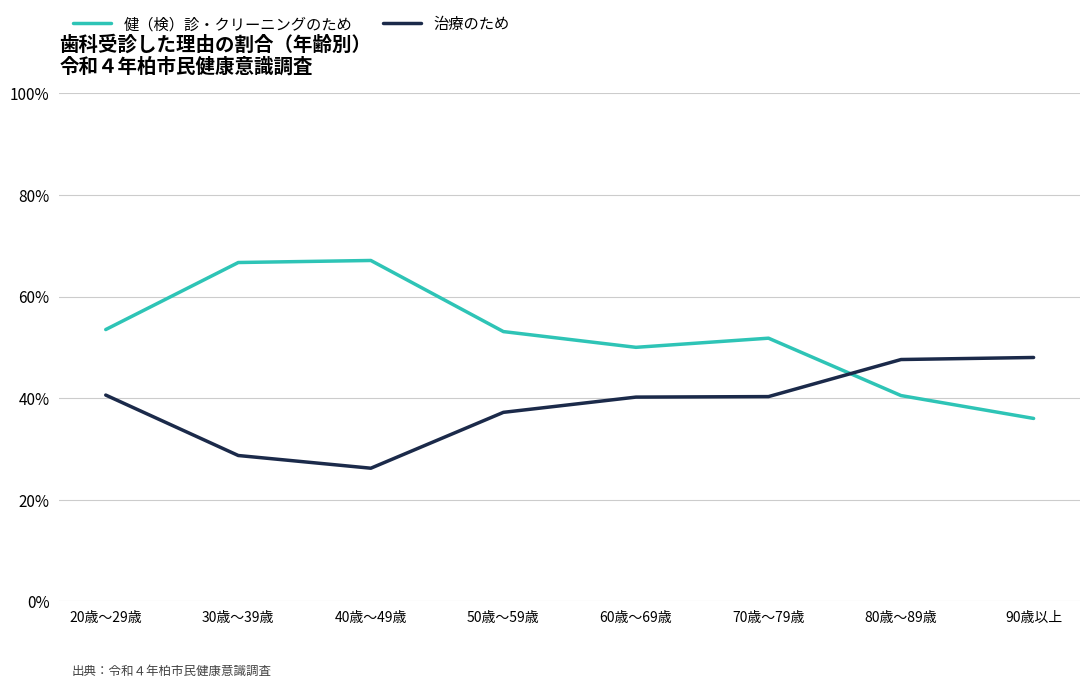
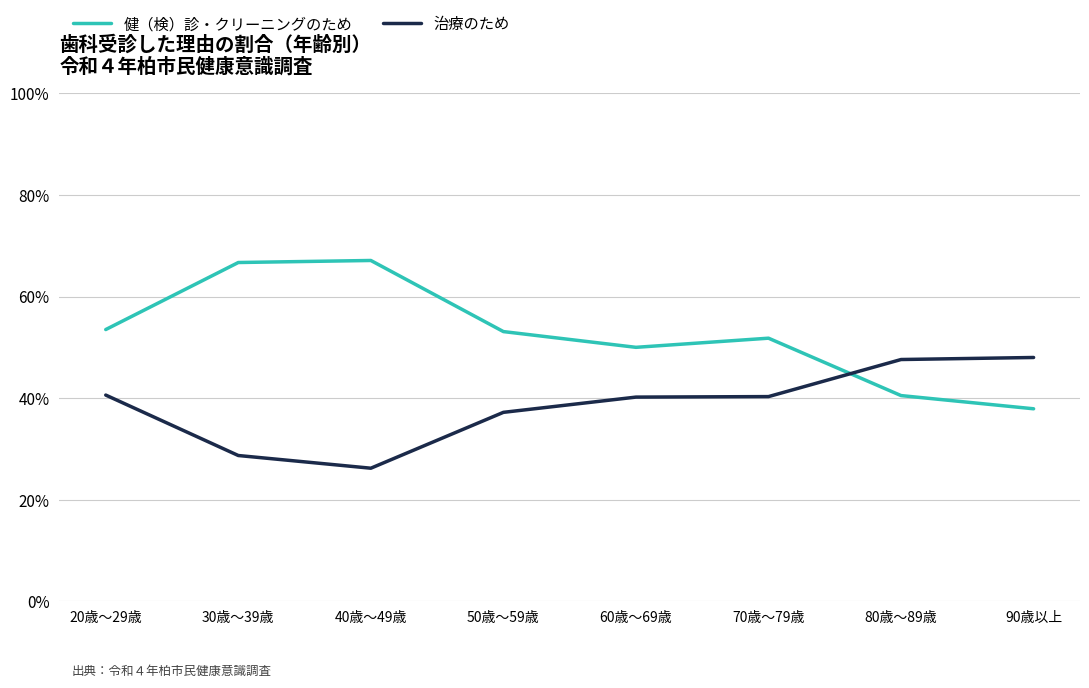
健（検）診・クリーニングのため, 90歳以上: 36% -> 38%
